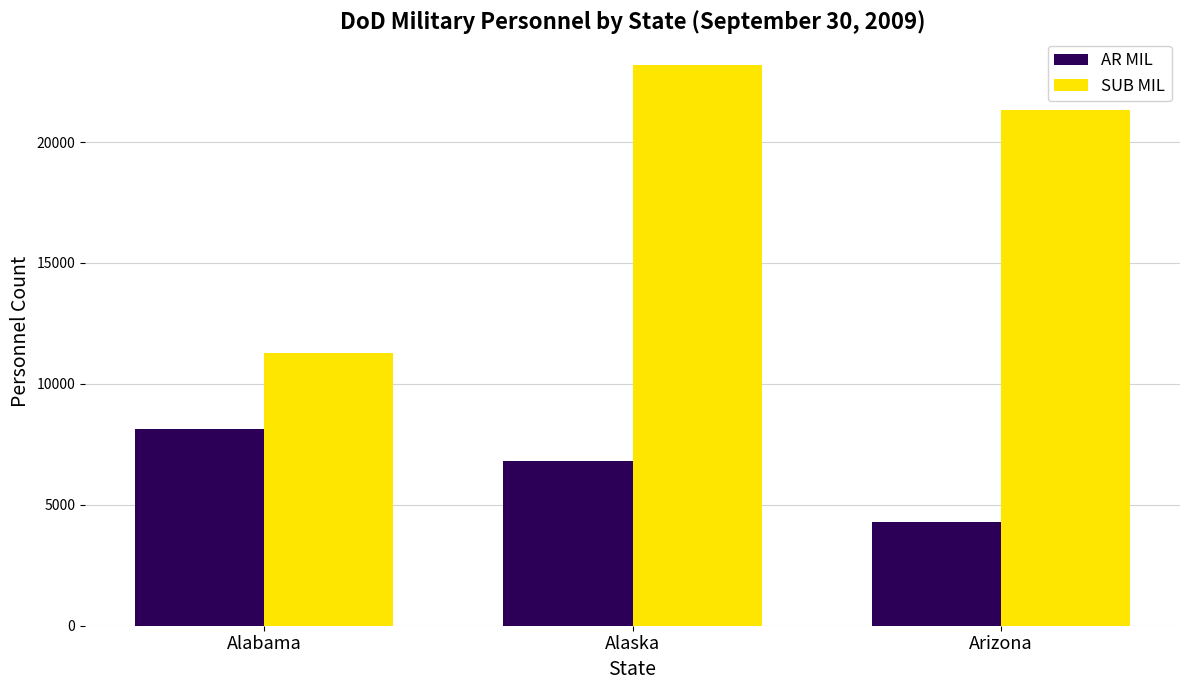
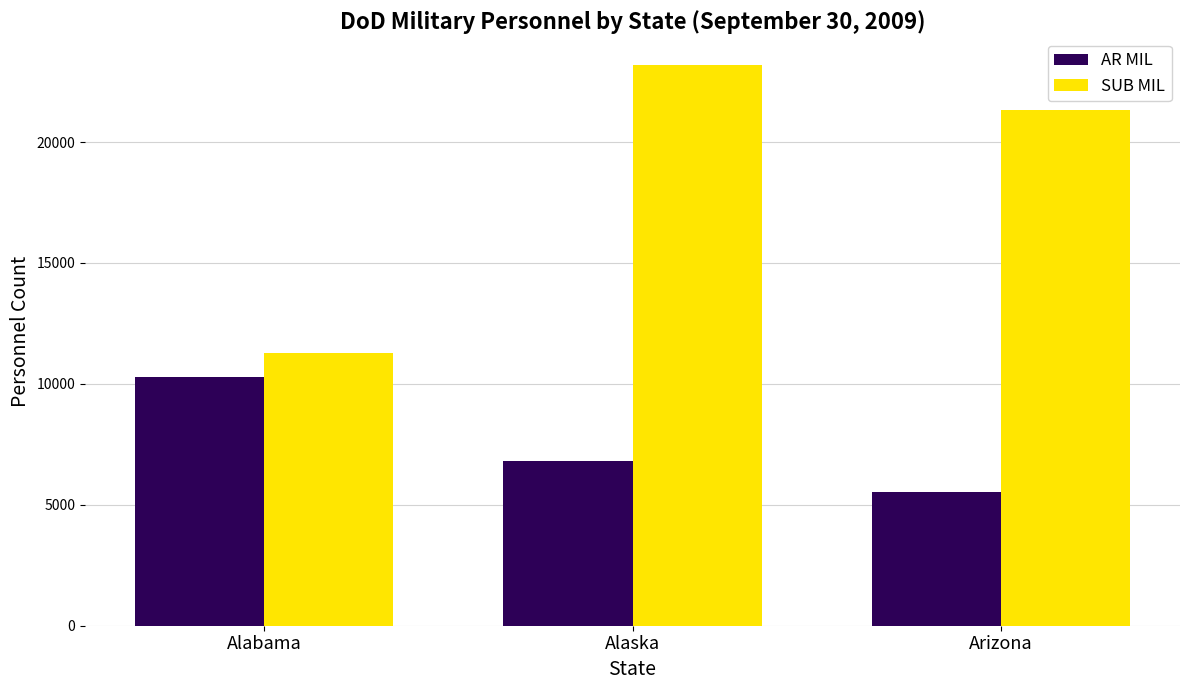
AR MIL, Alabama: 8100 -> 10300
AR MIL, Arizona: 4300 -> 5500
